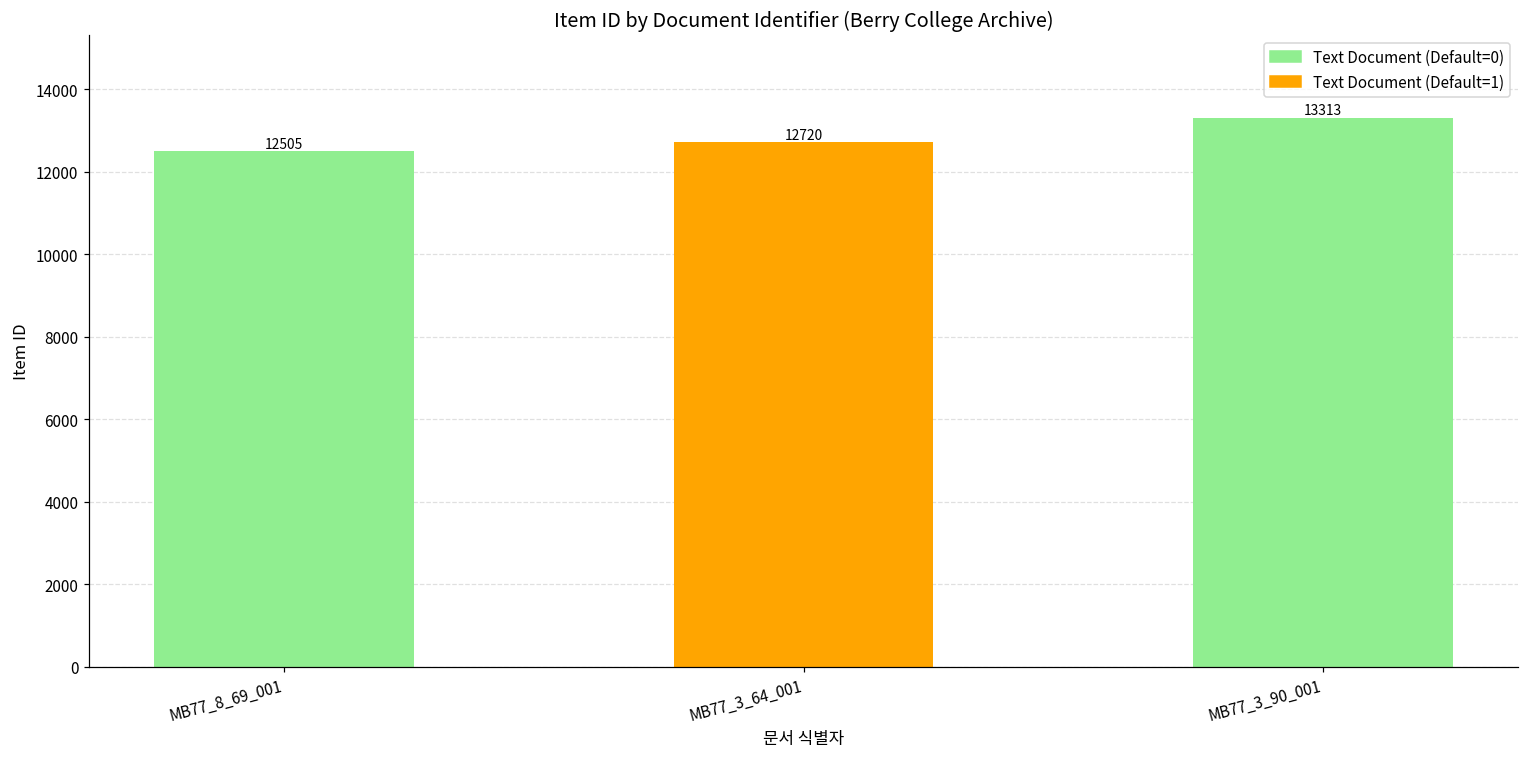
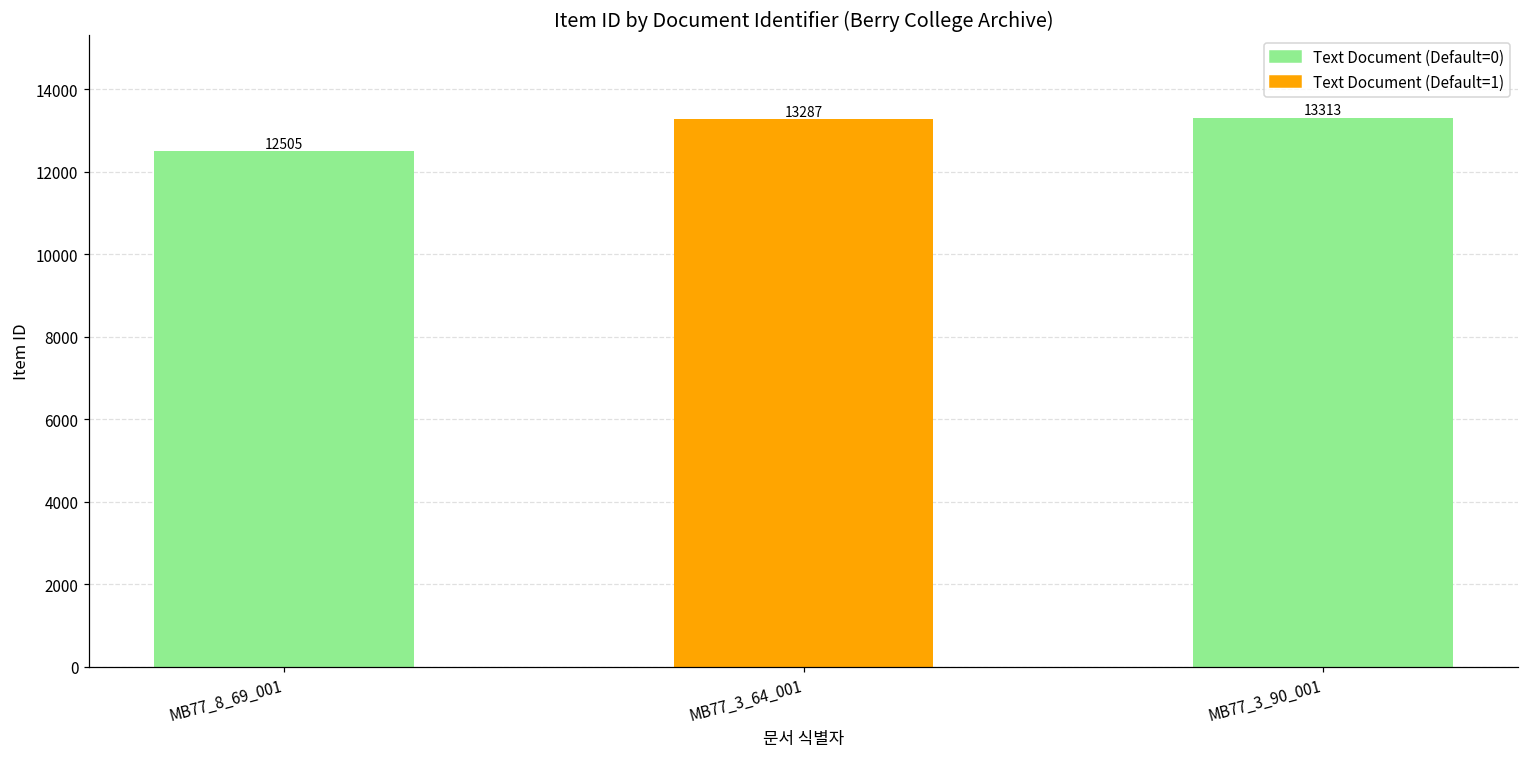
MB77_3_64_001: 12720 -> 13287
